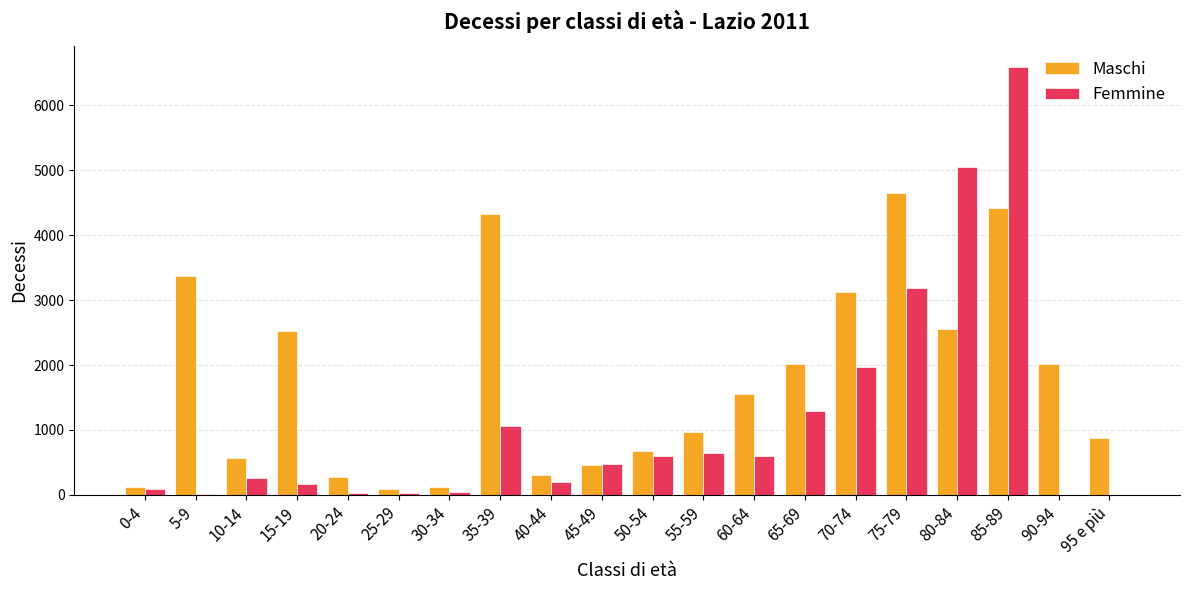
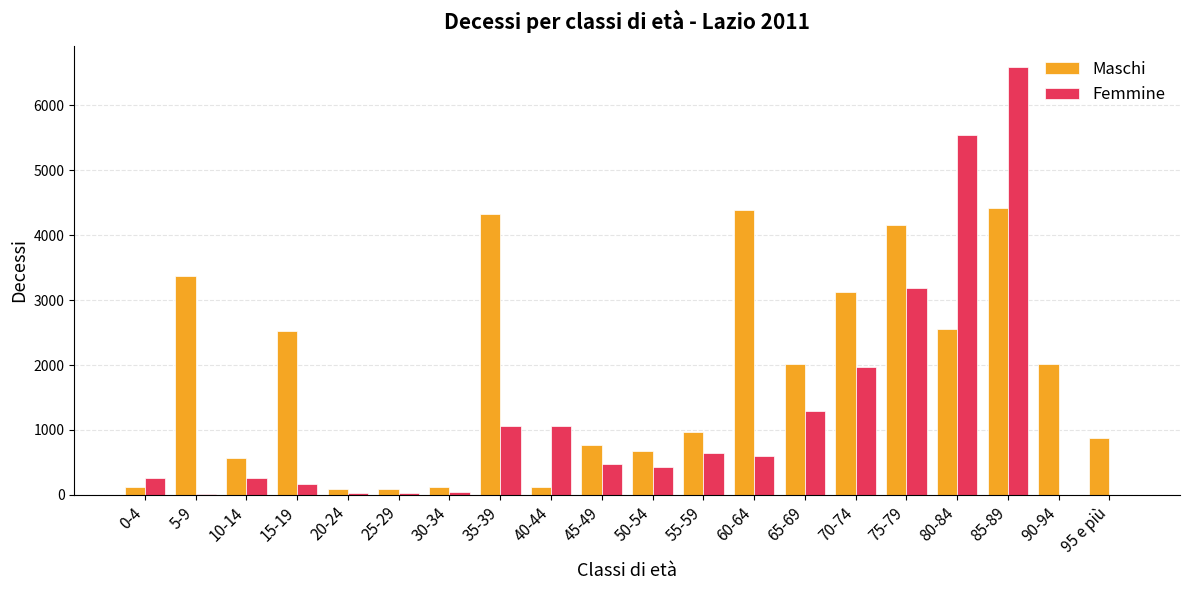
Femmine, 0-4: 100 -> 300
Maschi, 20-24: 300 -> 100
Maschi, 40-44: 300 -> 100
Femmine, 40-44: 200 -> 1100
Maschi, 45-49: 500 -> 800
Femmine, 50-54: 600 -> 400
Maschi, 60-64: 1600 -> 4400
Maschi, 75-79: 4600 -> 4200
Femmine, 80-84: 5100 -> 5500
